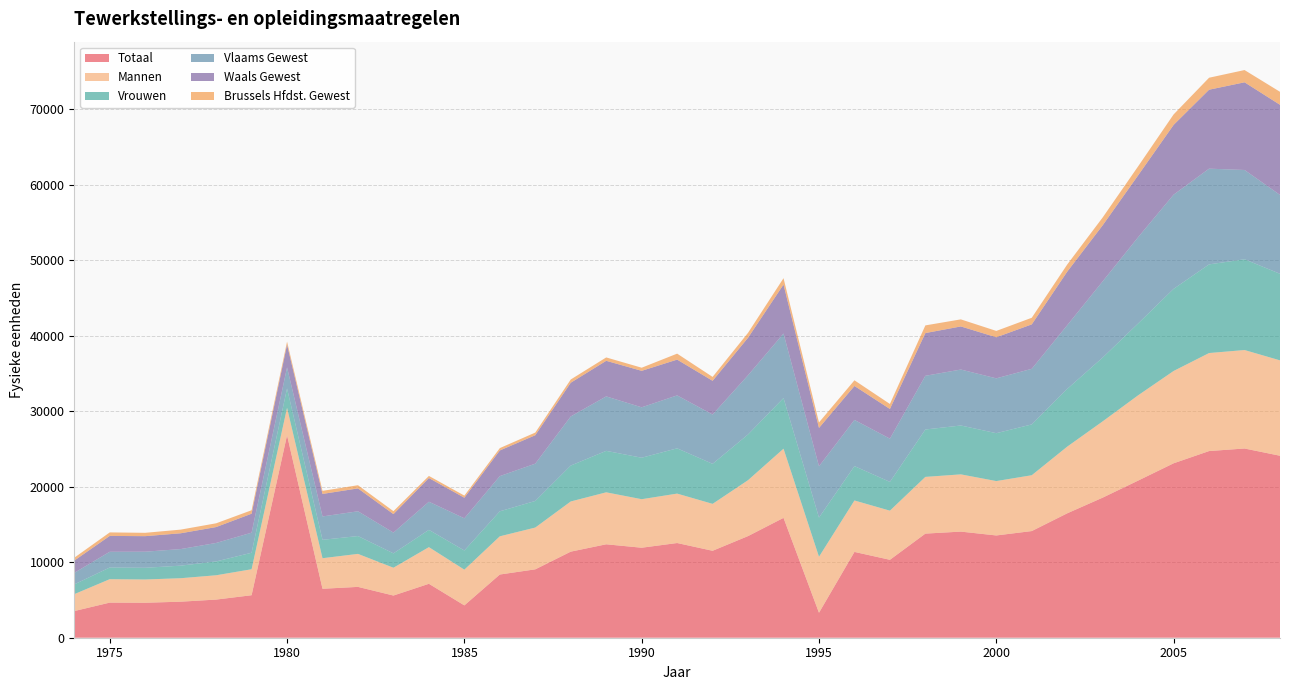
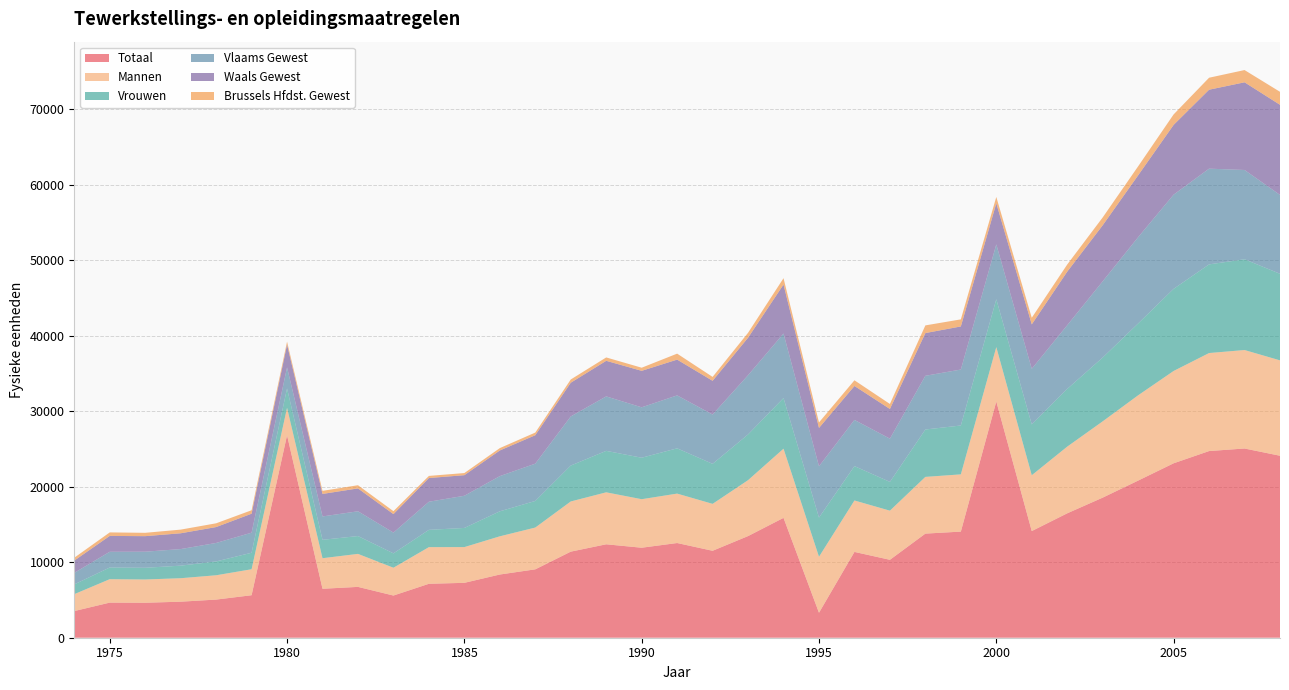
Totaal, 1985: 4000 -> 7000
Totaal, 2000: 14000 -> 31000
